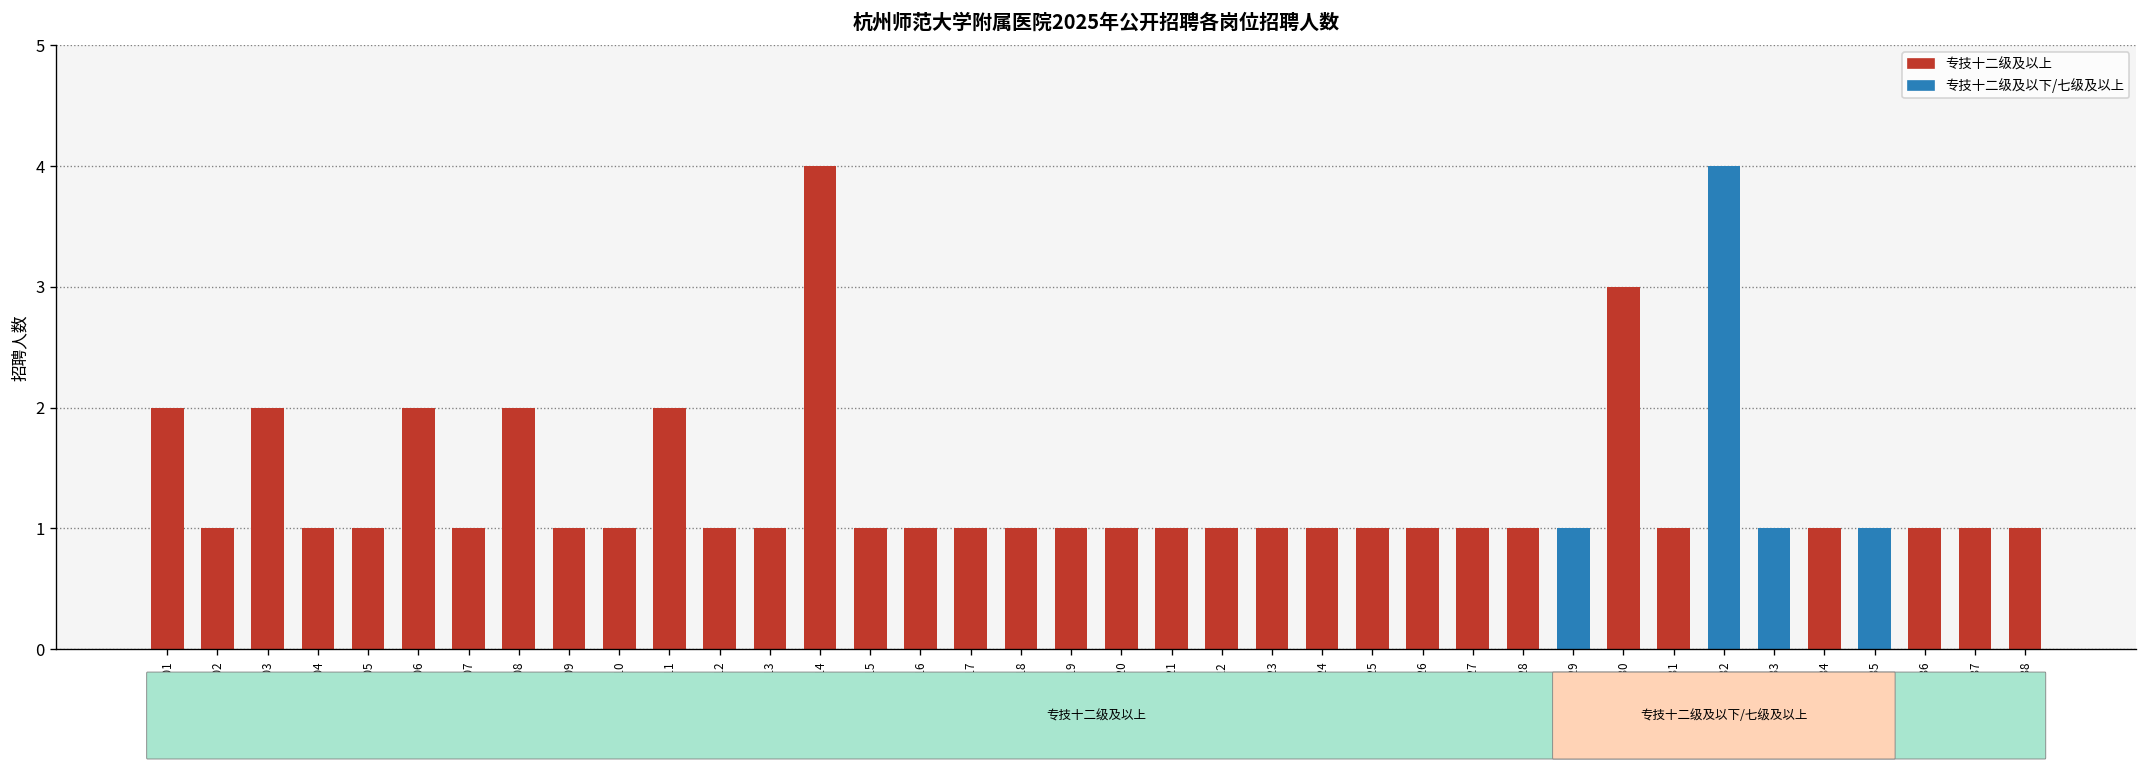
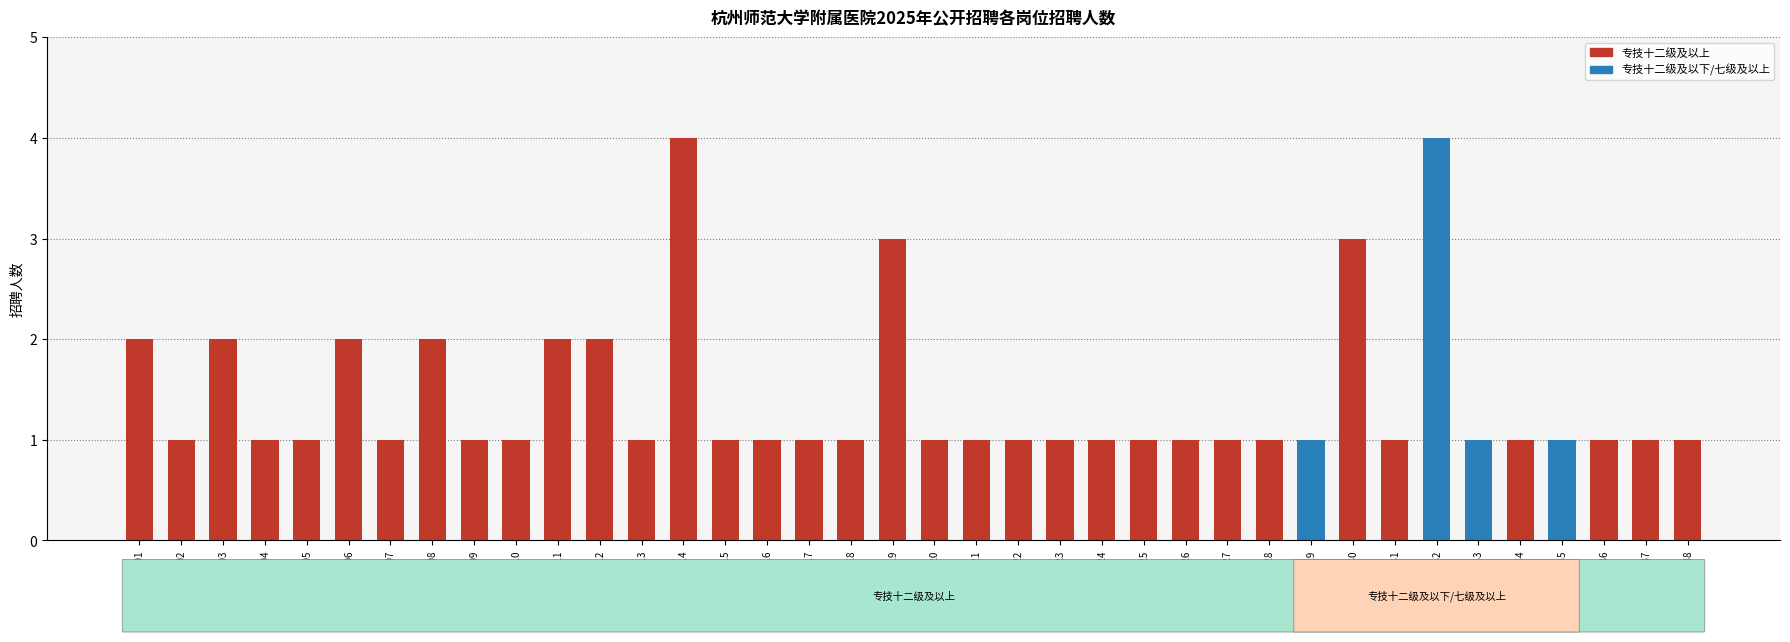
FY12: 1 -> 2
FY19: 1 -> 3
